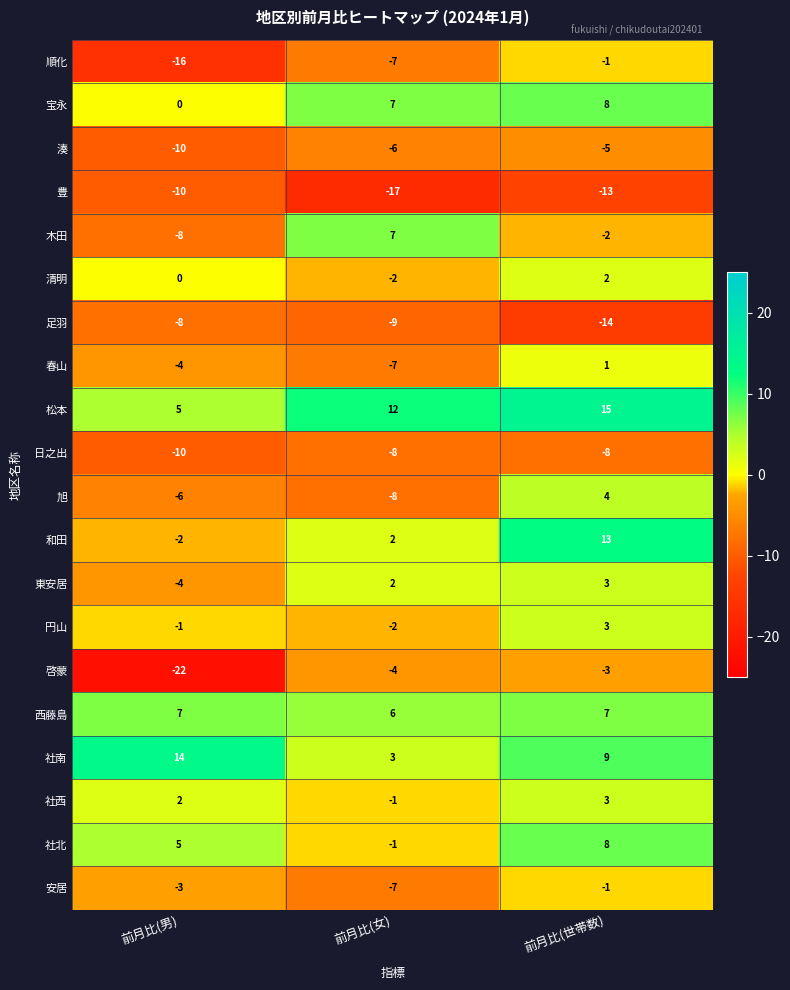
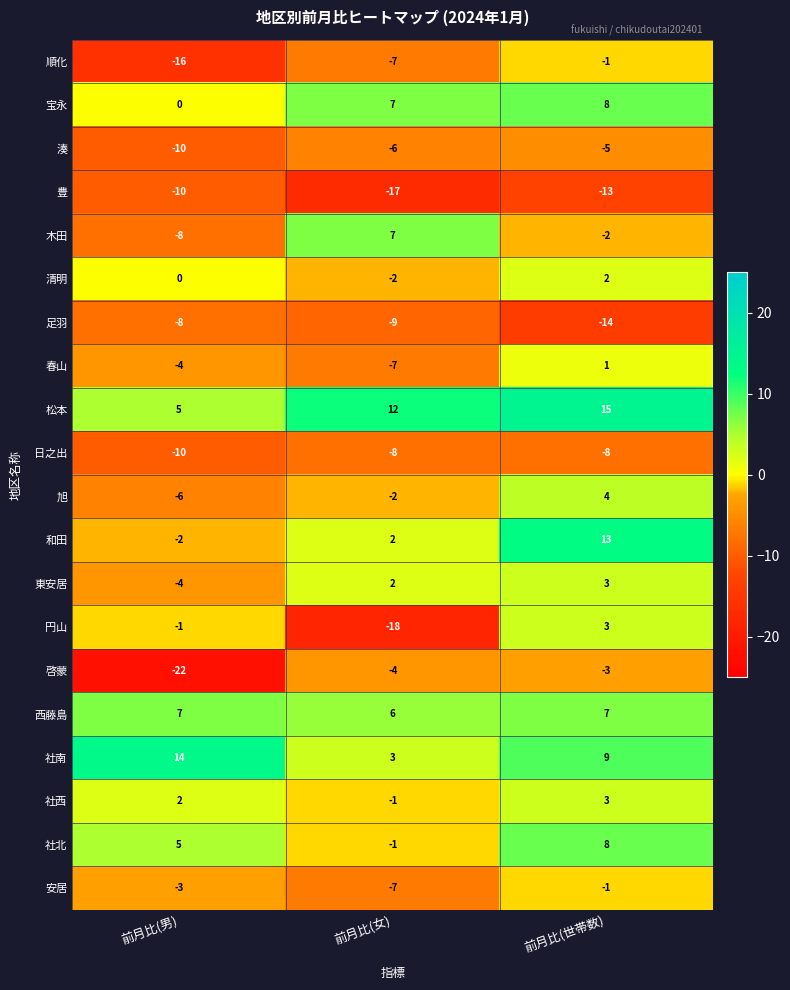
旭, 前月比(女): -8 -> -2
円山, 前月比(女): -2 -> -18
